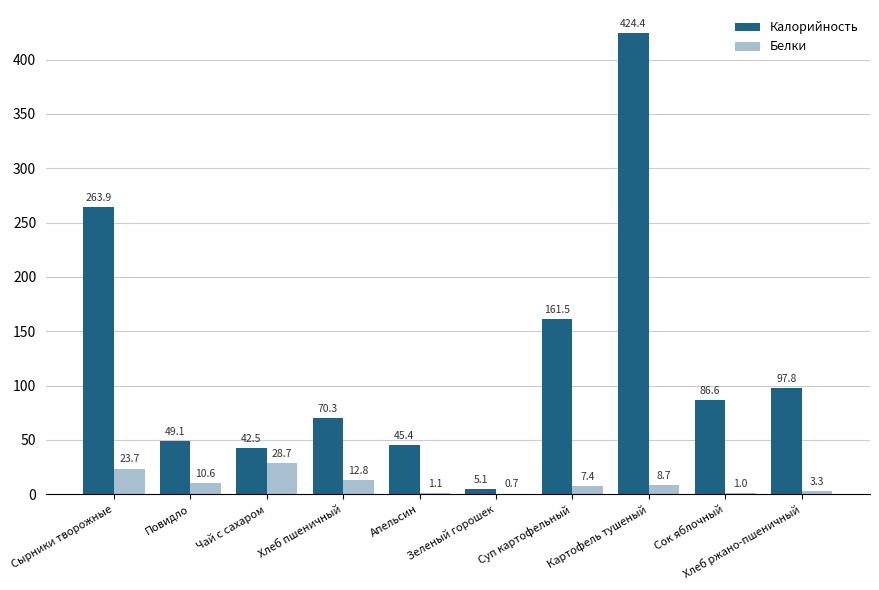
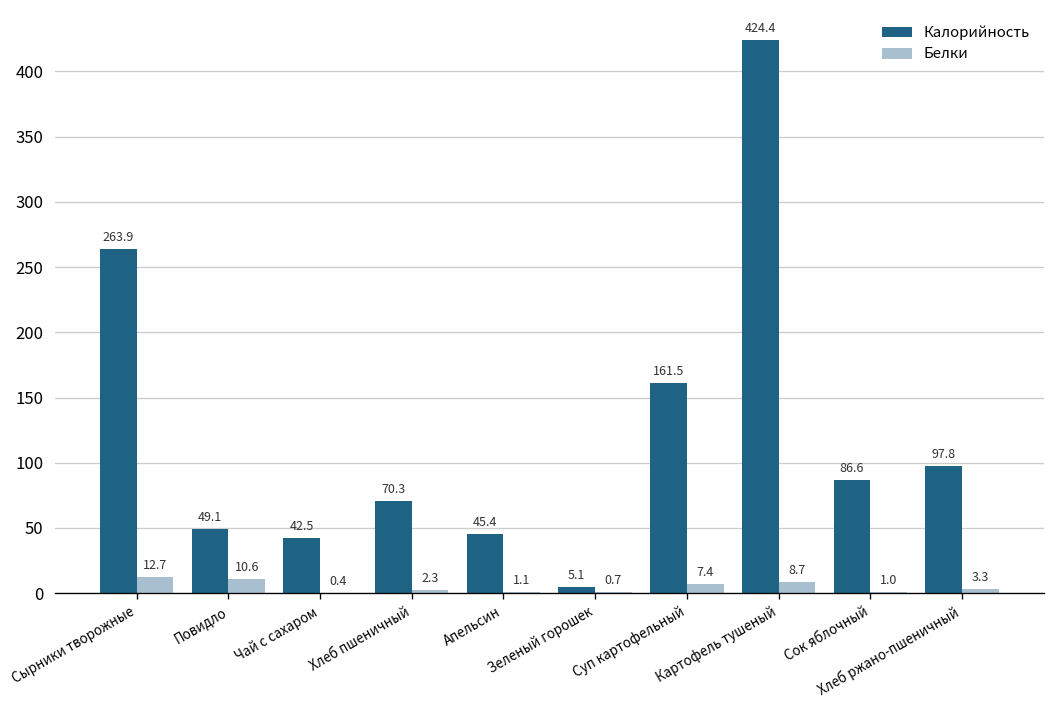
Белки, Сырники творожные: 23.7 -> 12.7
Белки, Чай с сахаром: 28.7 -> 0.4
Белки, Хлеб пшеничный: 12.8 -> 2.3
